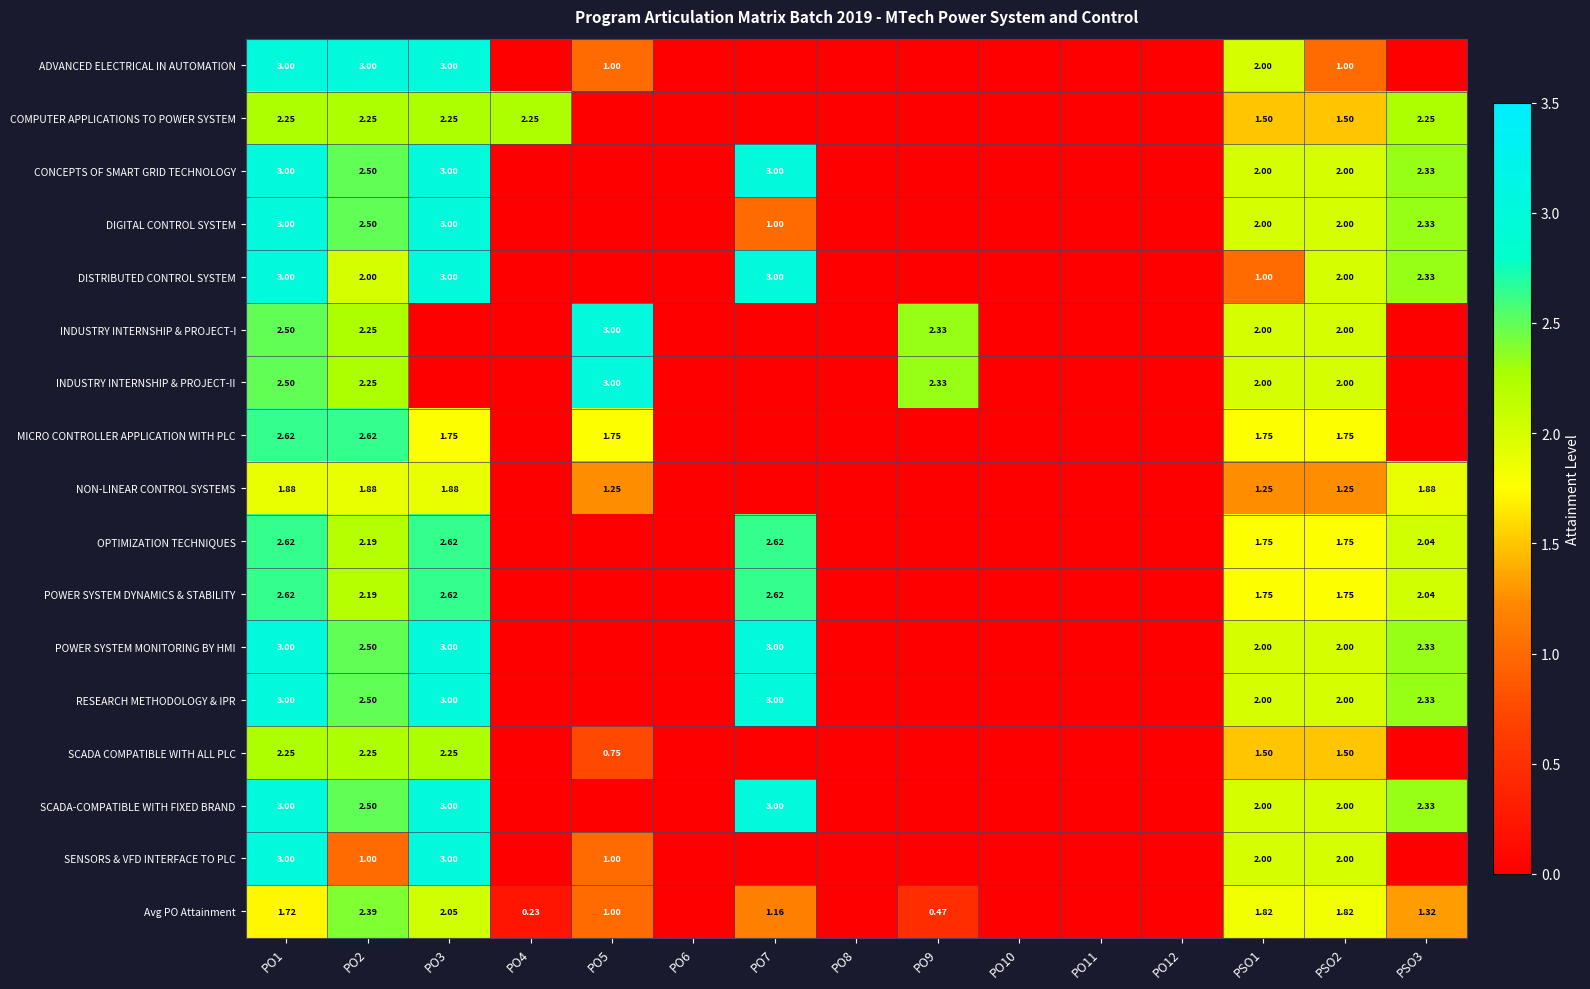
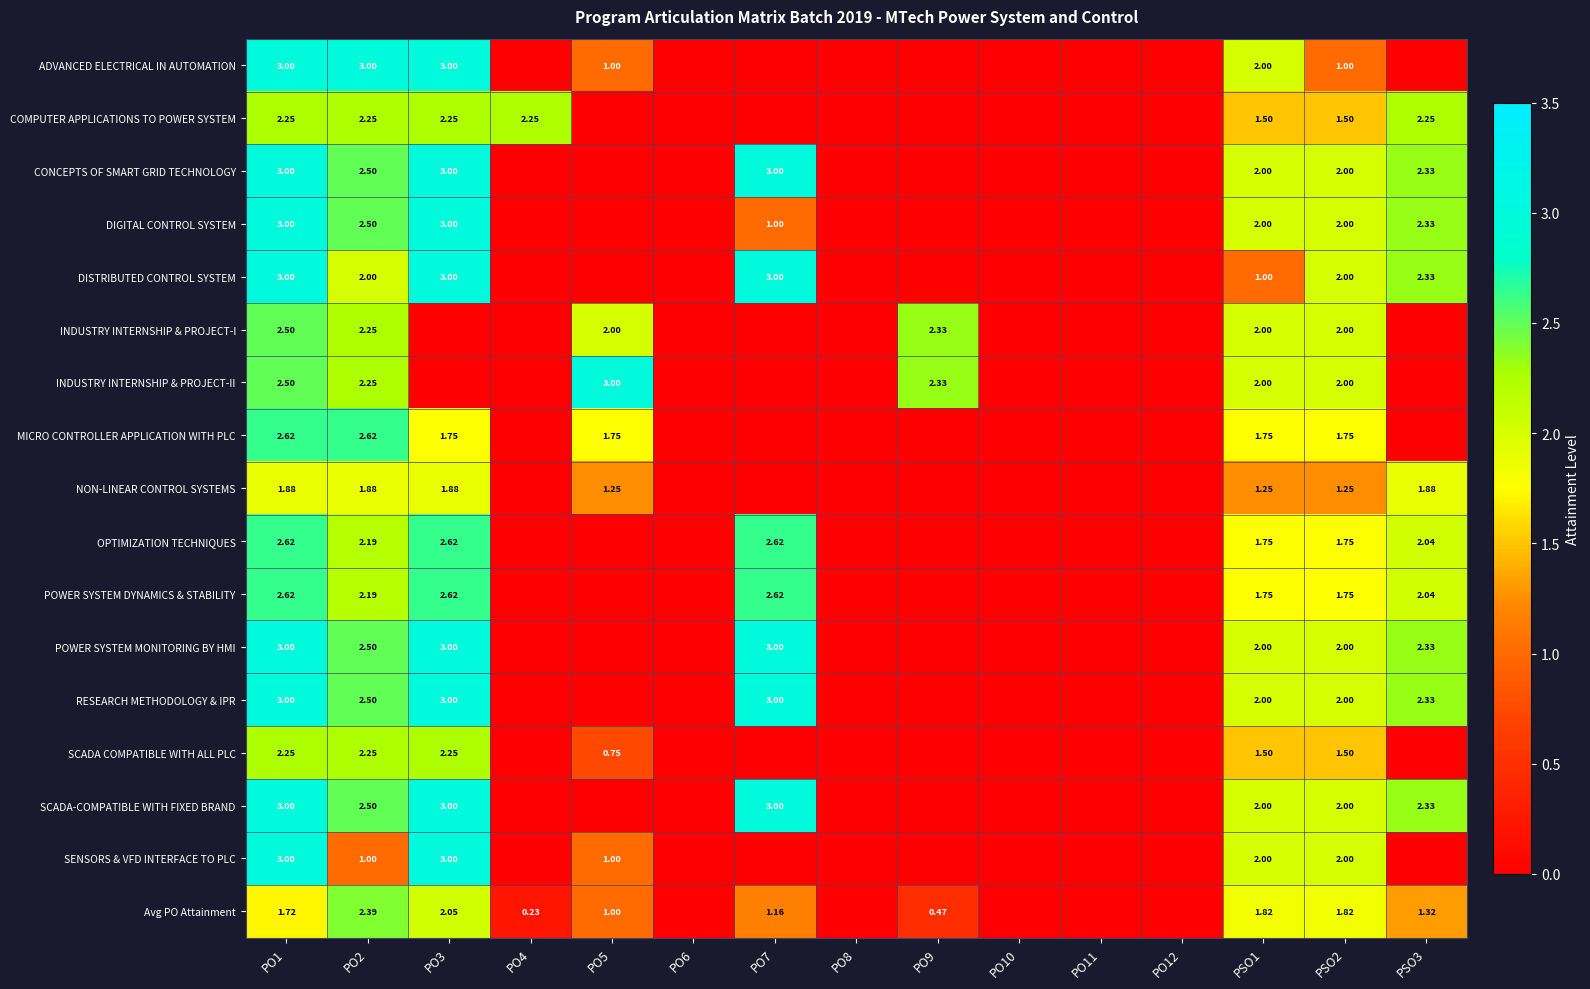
INDUSTRY INTERNSHIP & PROJECT-I, PO5: 3.00 -> 2.00
